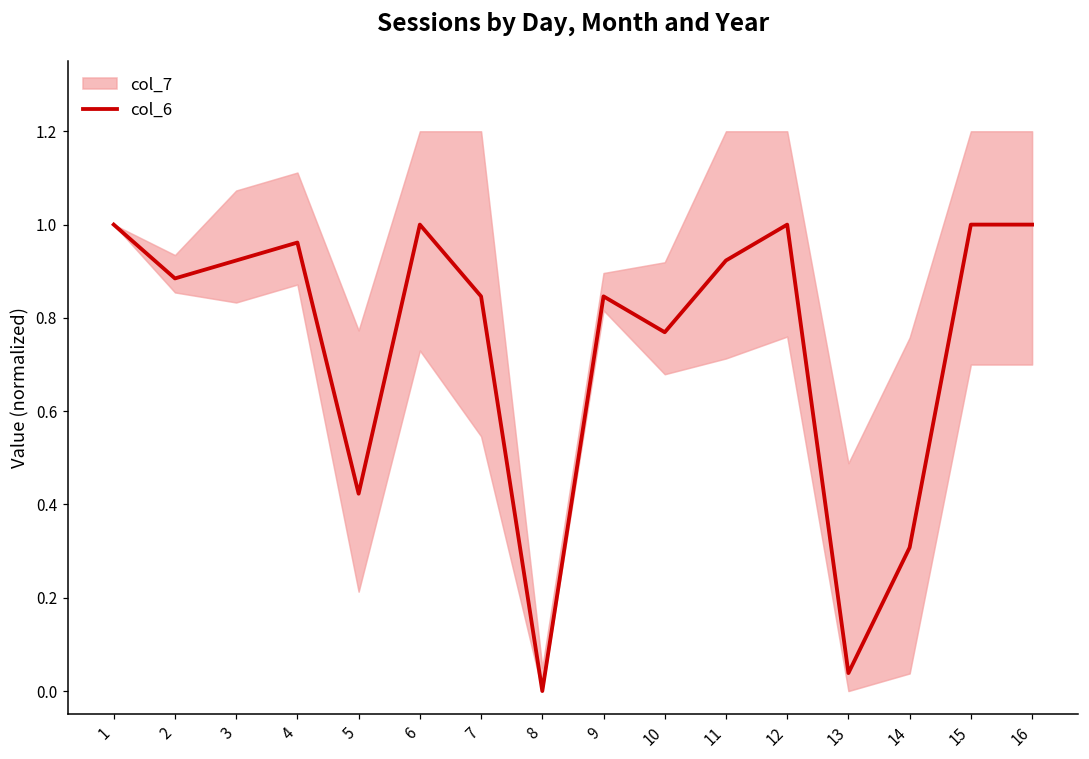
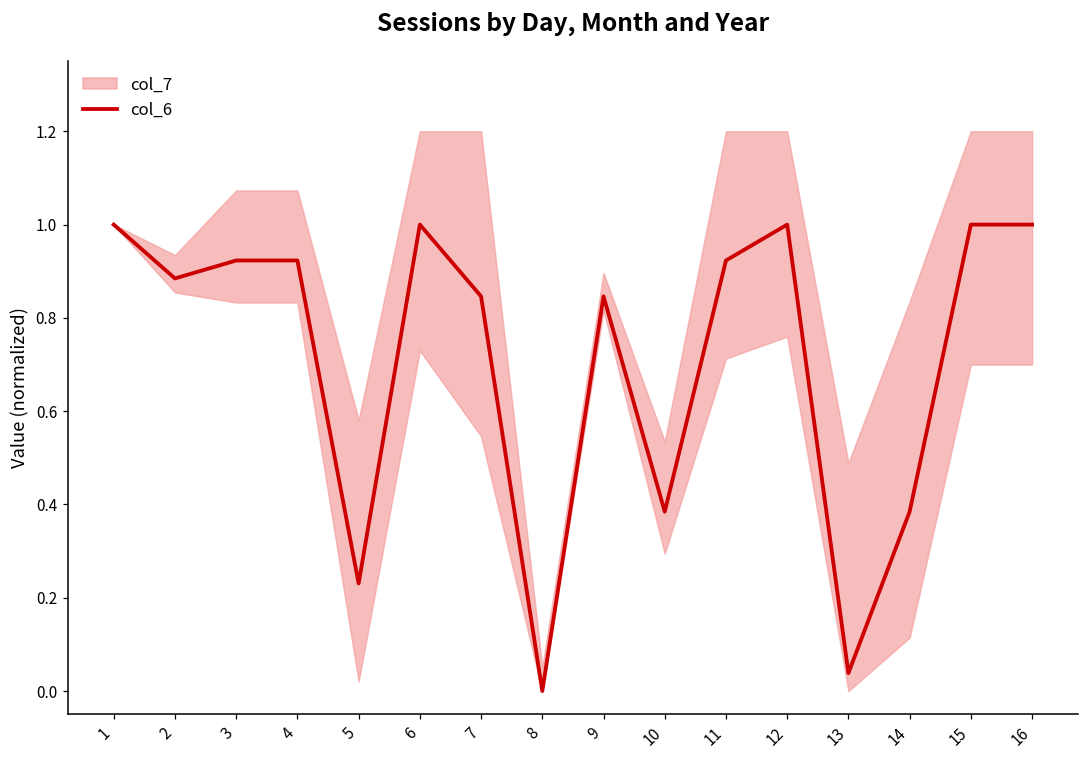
col_6, 4: 0.96 -> 0.92
col_6, 5: 0.42 -> 0.23
col_6, 10: 0.77 -> 0.38
col_6, 14: 0.31 -> 0.38
